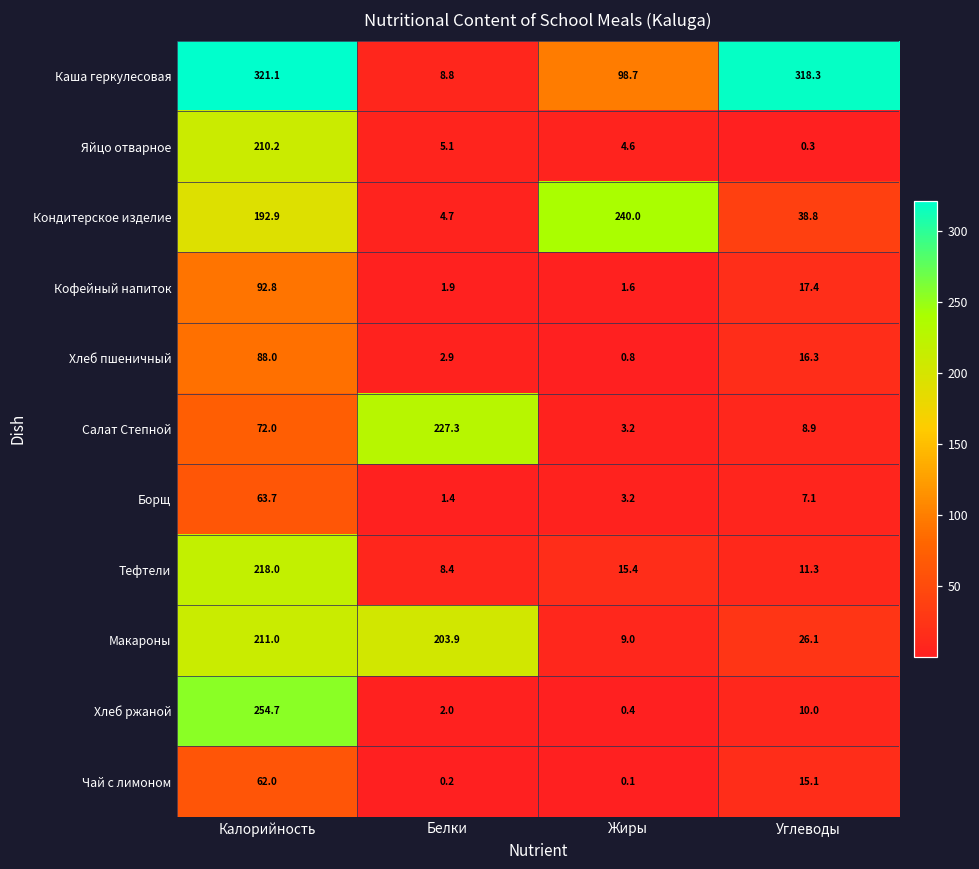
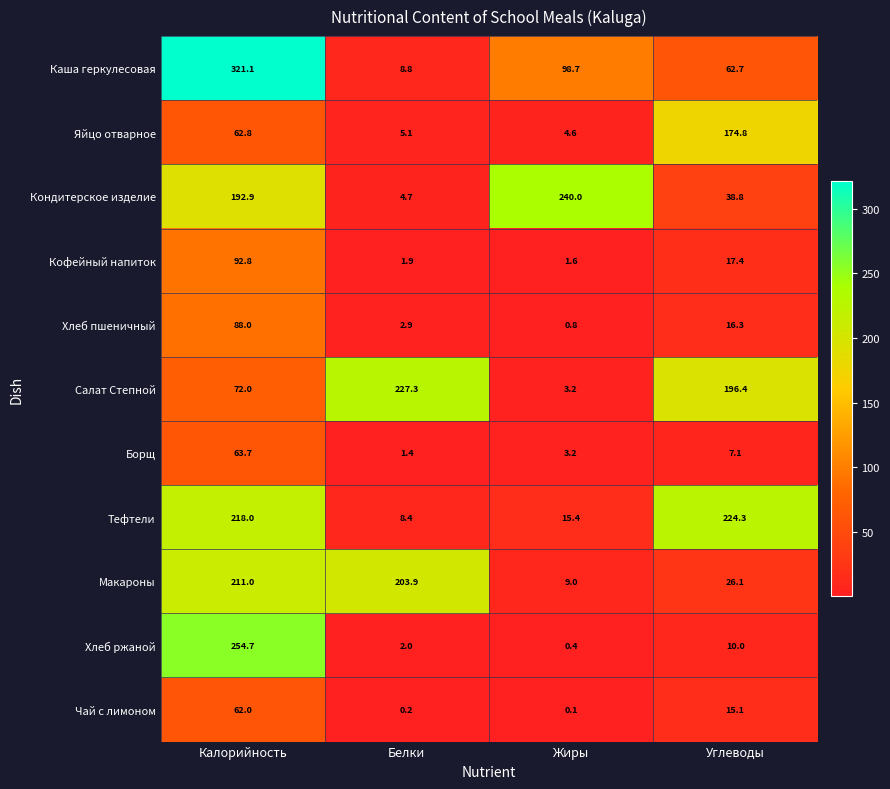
Каша геркулесовая, Углеводы: 318.3 -> 62.7
Яйцо отварное, Калорийность: 210.2 -> 62.8
Яйцо отварное, Углеводы: 0.3 -> 174.8
Салат Степной, Углеводы: 8.9 -> 196.4
Тефтели, Углеводы: 11.3 -> 224.3
